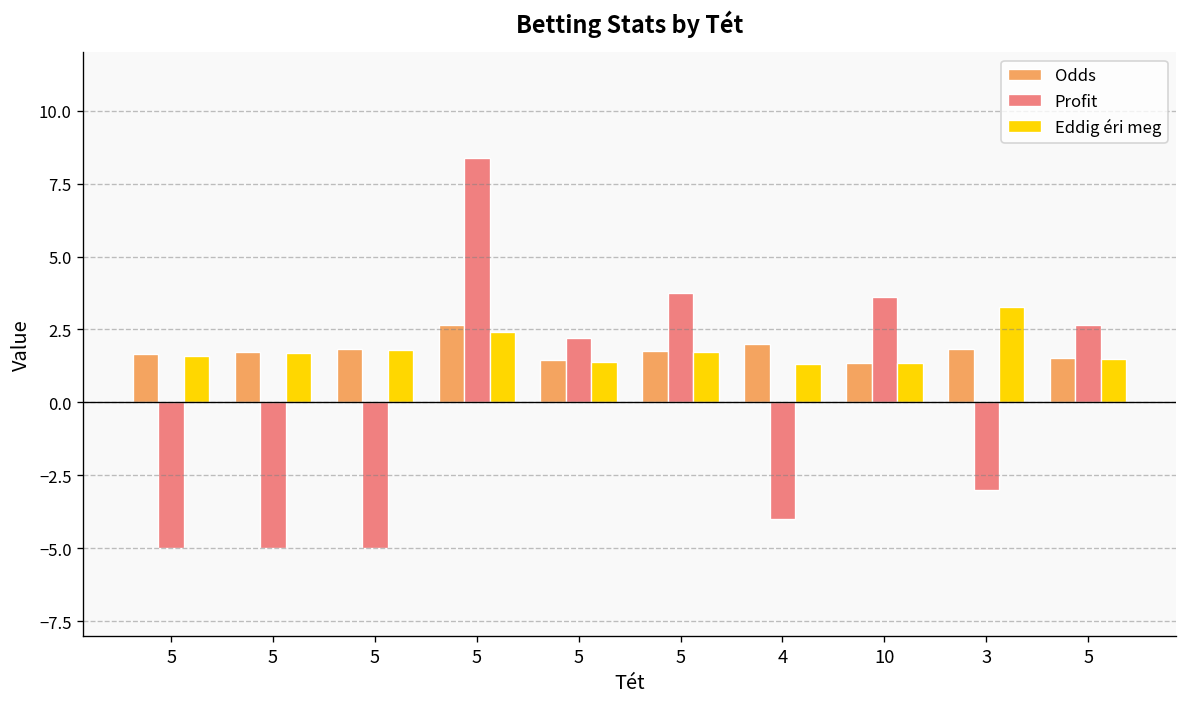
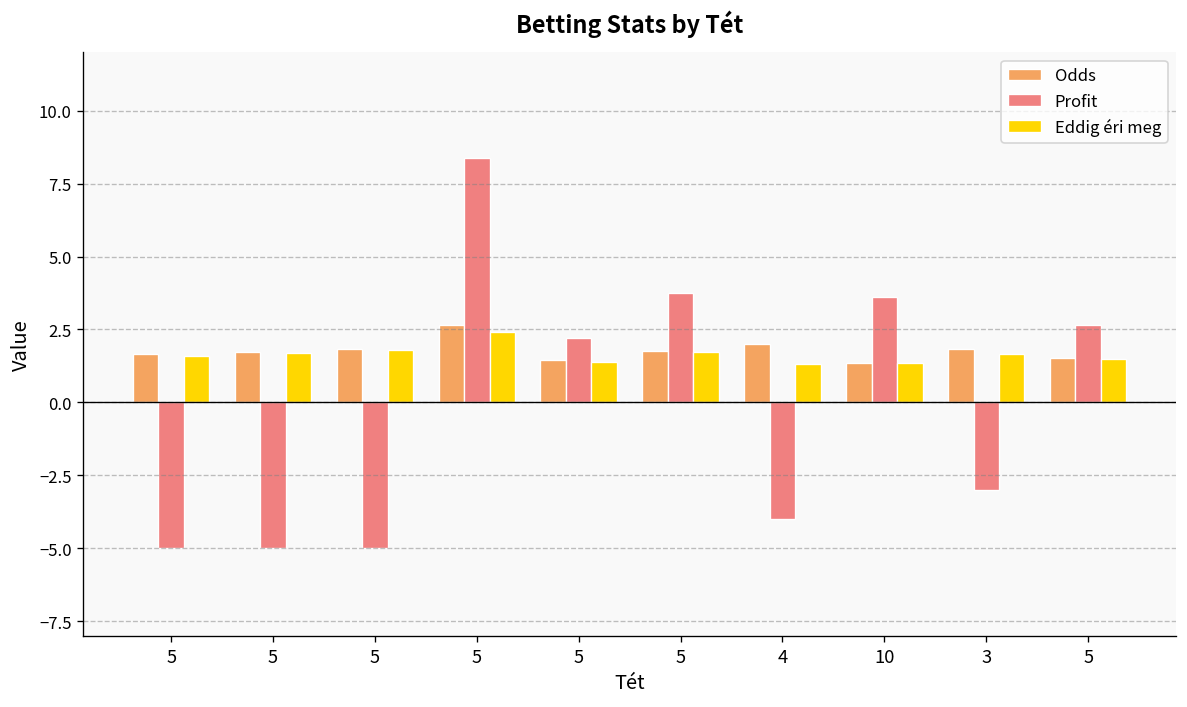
Eddig éri meg, 3: 3.3 -> 1.7
